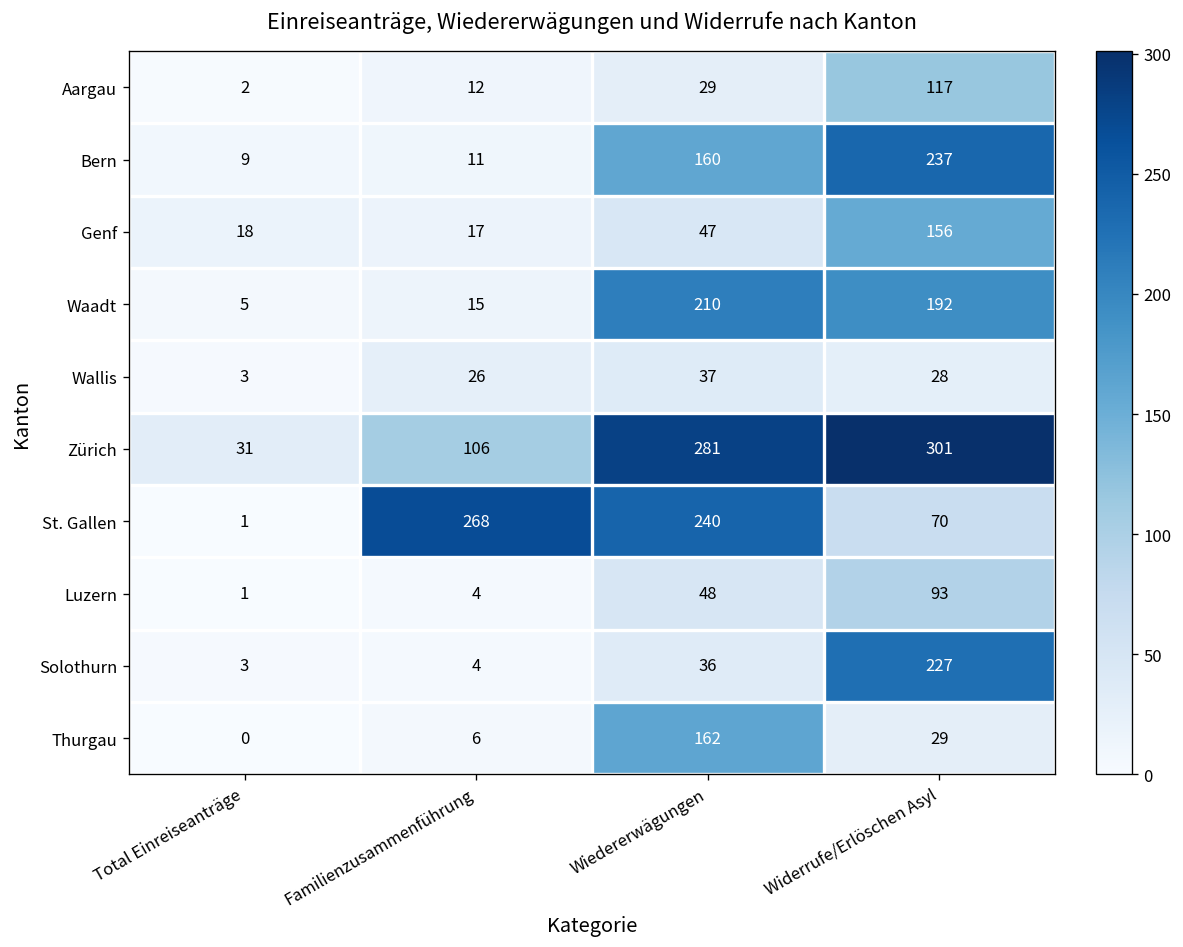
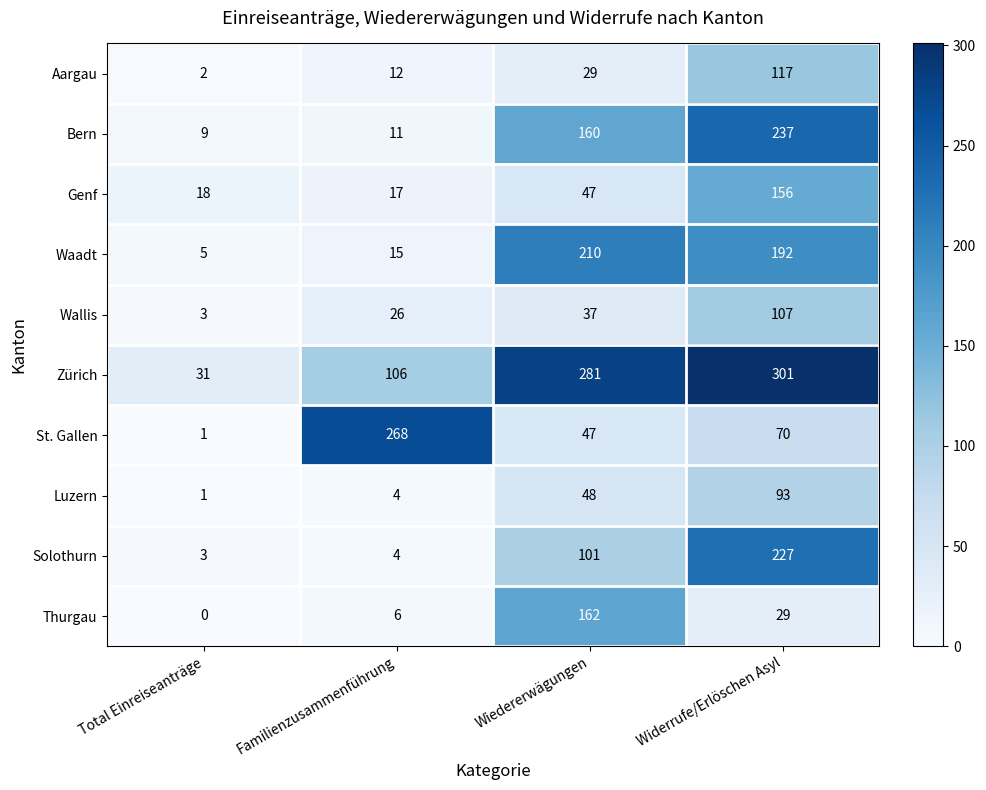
Wallis, Widerrufe/Erlöschen Asyl: 28 -> 107
St. Gallen, Wiedererwägungen: 240 -> 47
Solothurn, Wiedererwägungen: 36 -> 101
